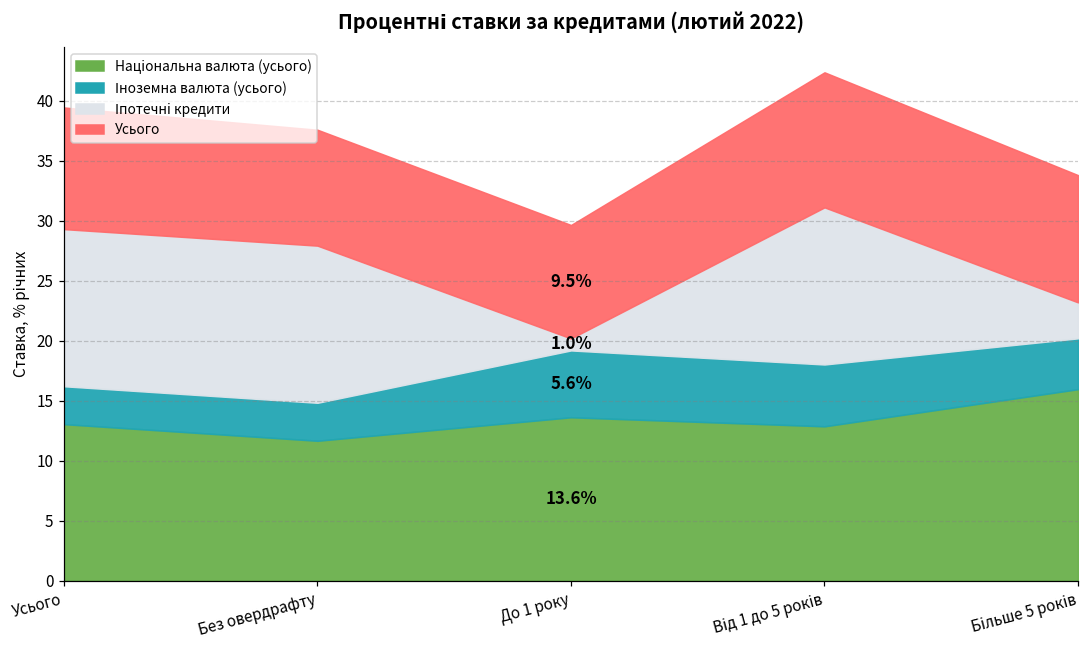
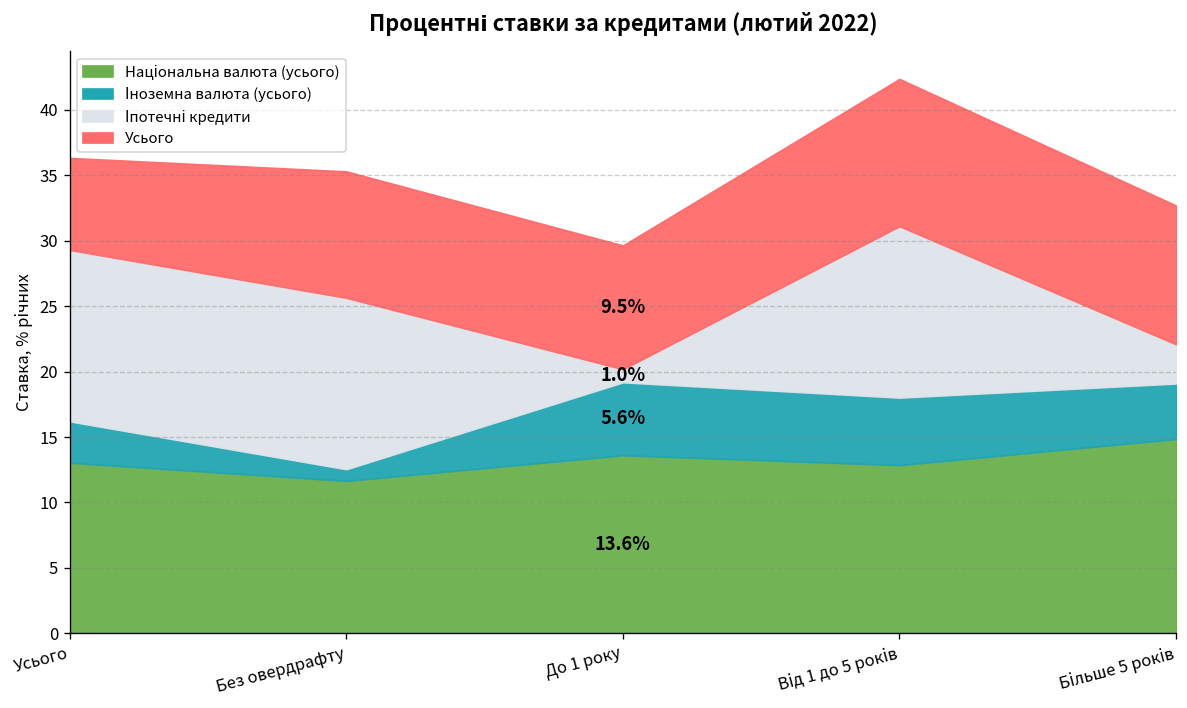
Усього, Усього: 10.1 -> 7.0
Іноземна валюта (усього), Без овердрафту: 3.2 -> 0.9
Національна валюта (усього), Більше 5 років: 16.0 -> 14.9
